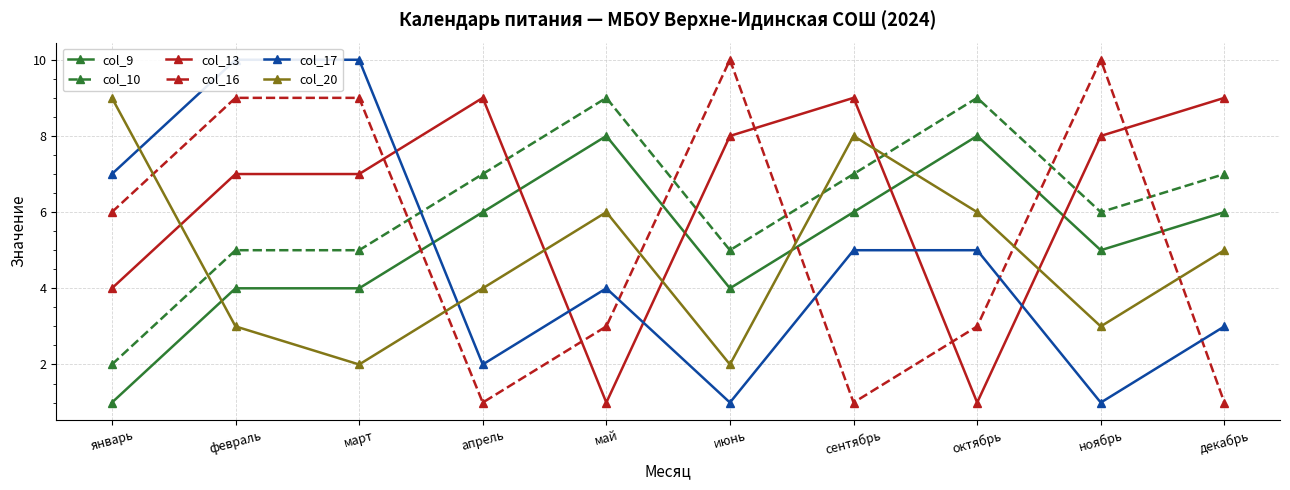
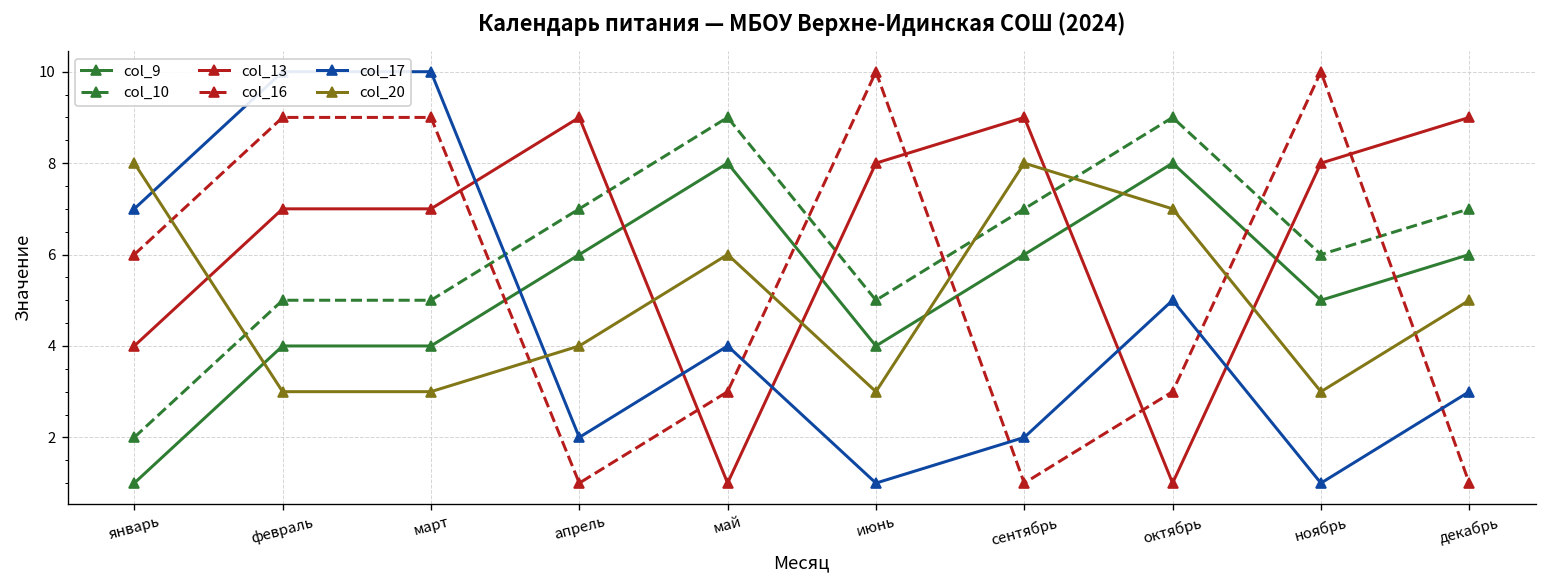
col_20, январь: 9 -> 8
col_20, март: 2 -> 3
col_20, июнь: 2 -> 3
col_17, сентябрь: 5 -> 2
col_20, октябрь: 6 -> 7
